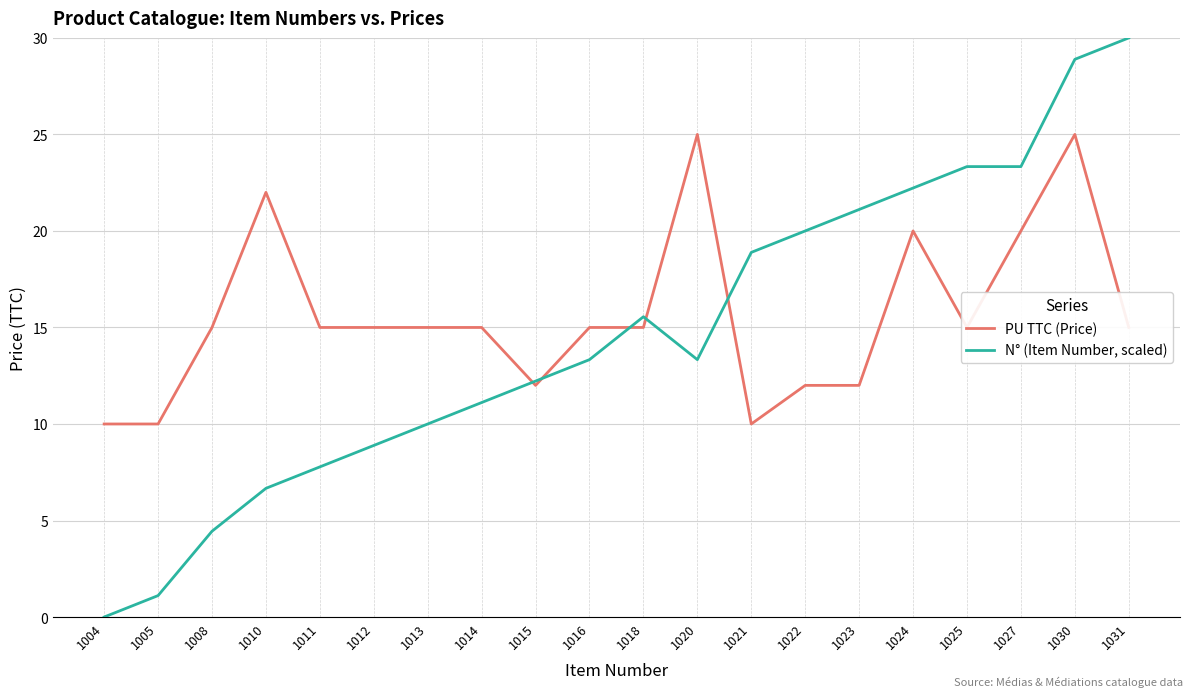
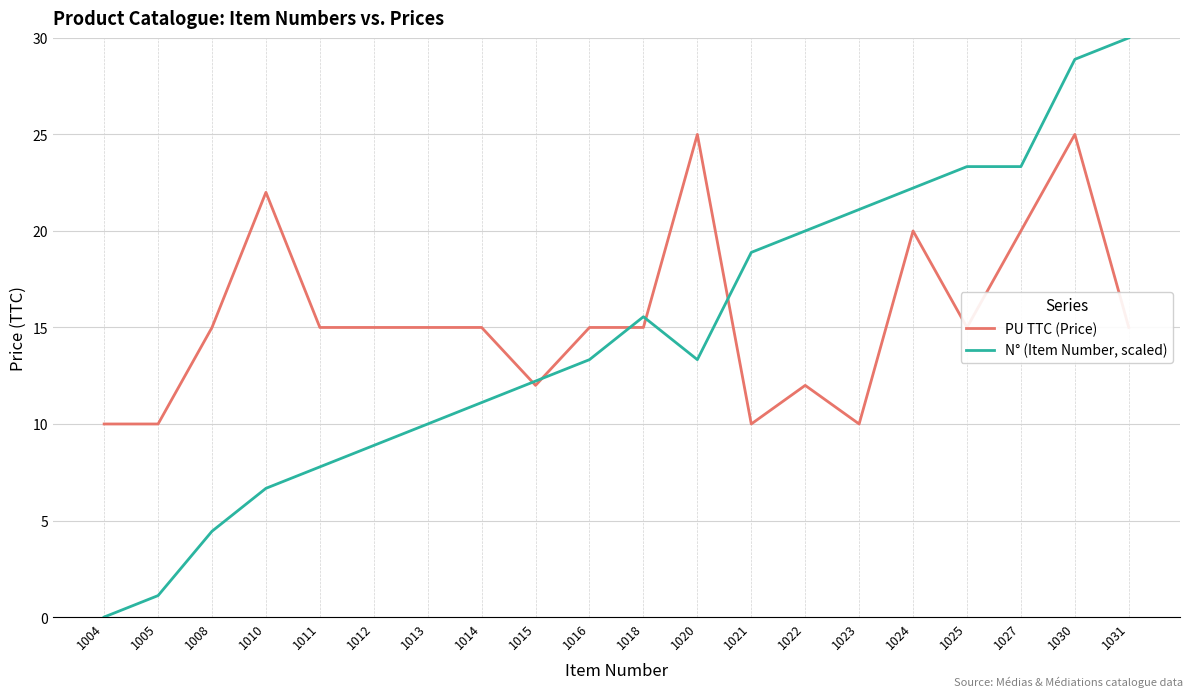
PU TTC (Price), 1023: 12 -> 10
